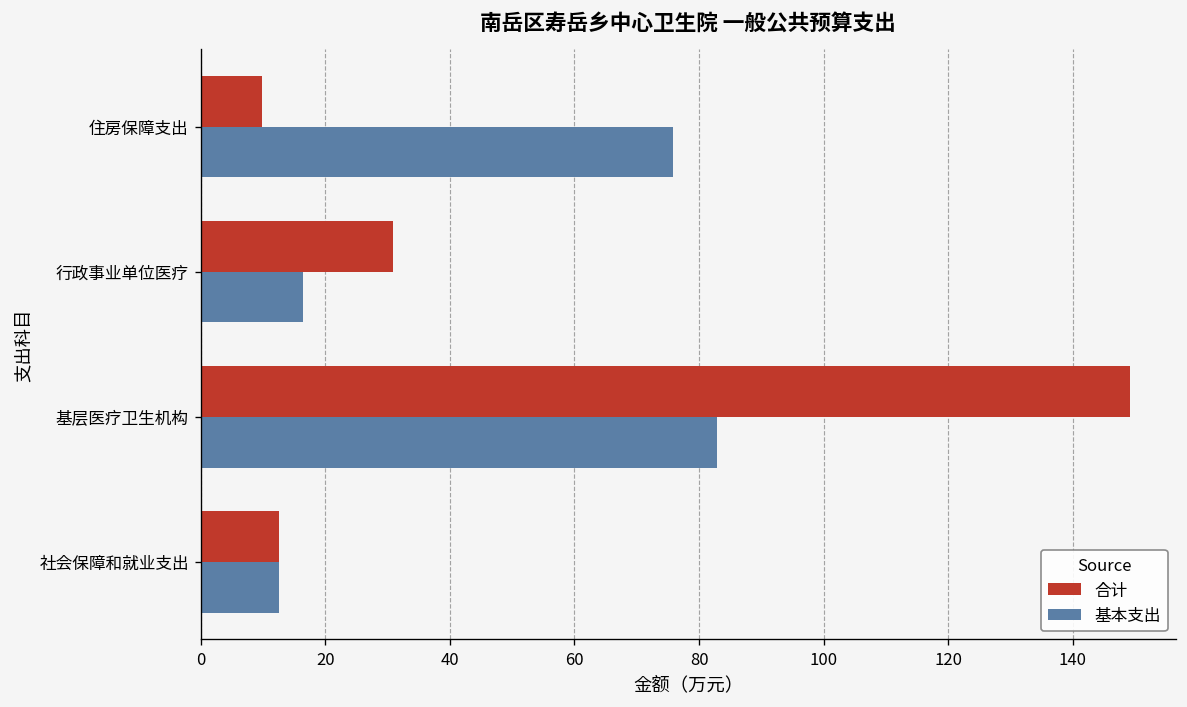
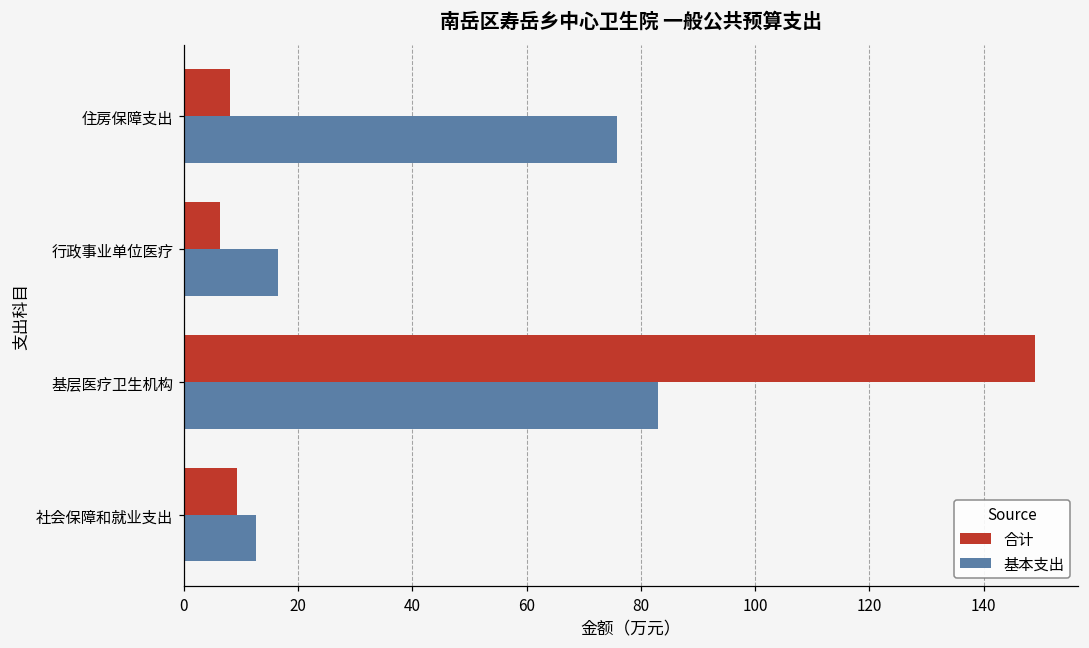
合计, 住房保障支出: 10 -> 8
合计, 行政事业单位医疗: 31 -> 6
合计, 社会保障和就业支出: 13 -> 9
